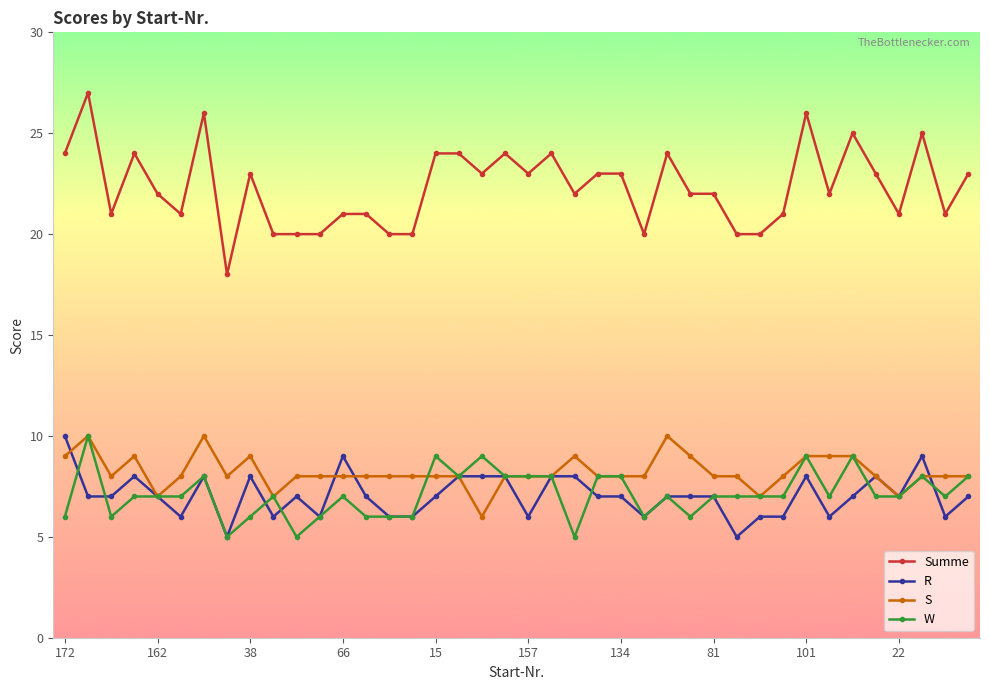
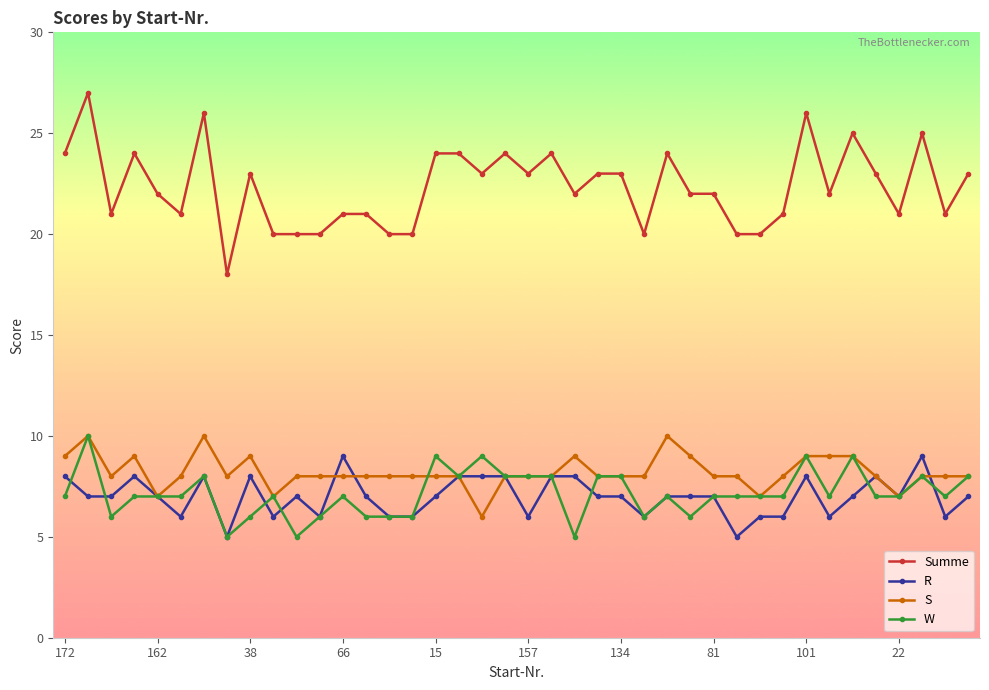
R, 172: 10 -> 8
W, 172: 6 -> 7
